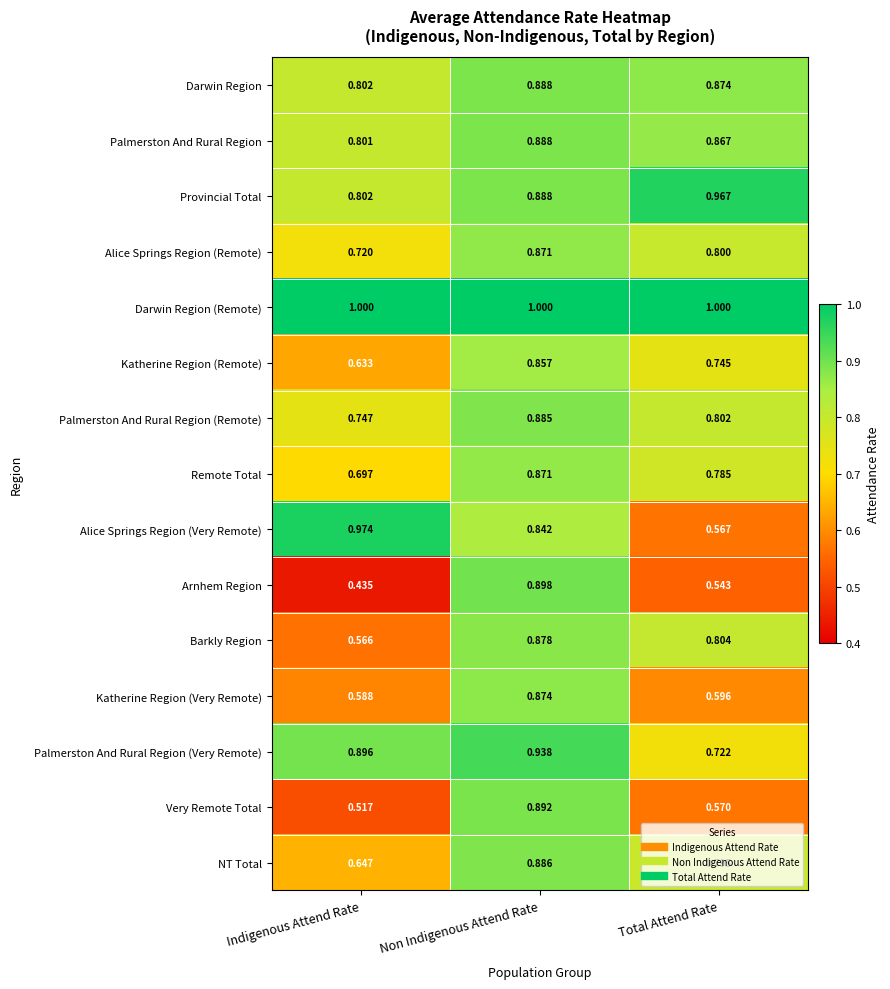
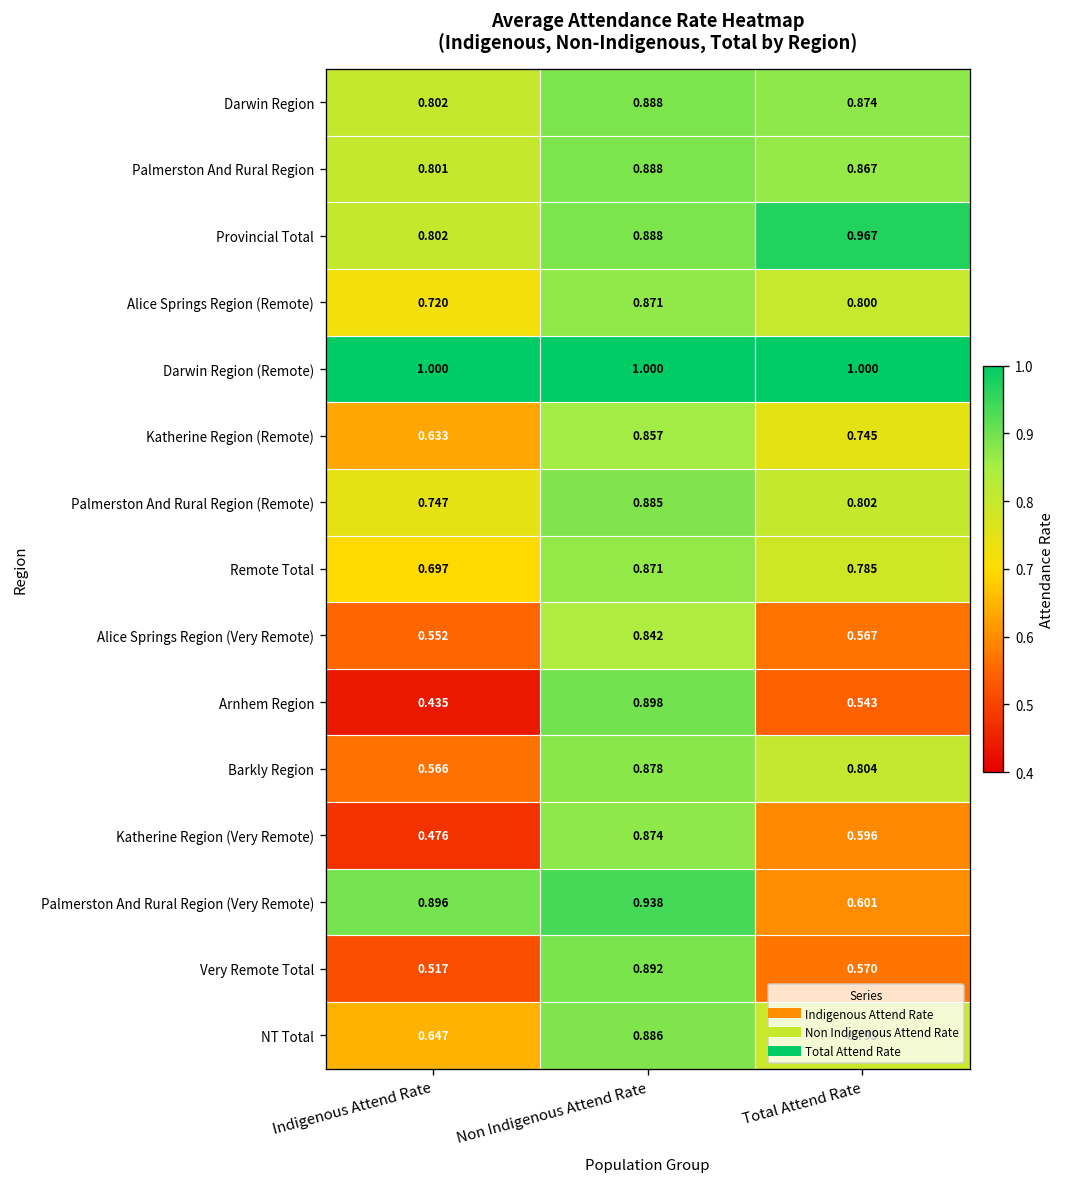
Alice Springs Region (Very Remote), Indigenous Attend Rate: 0.974 -> 0.552
Katherine Region (Very Remote), Indigenous Attend Rate: 0.588 -> 0.476
Palmerston And Rural Region (Very Remote), Total Attend Rate: 0.722 -> 0.601
